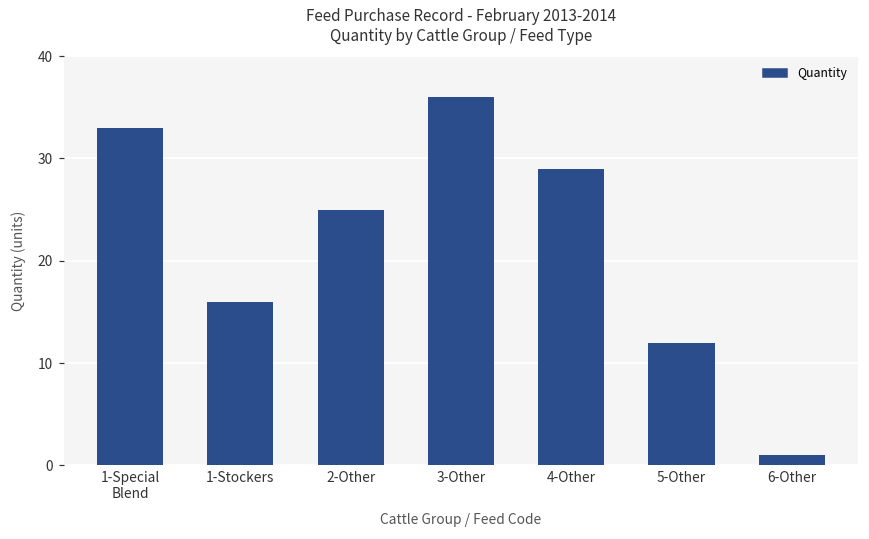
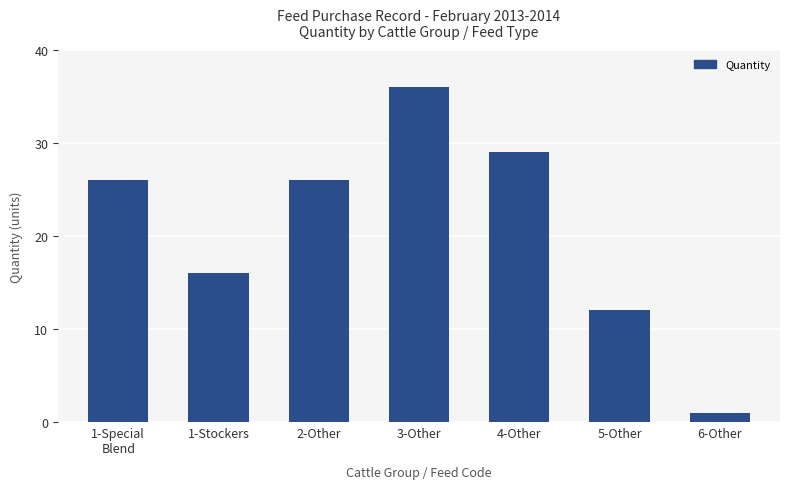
1-Special Blend: 33 -> 26
2-Other: 25 -> 26
